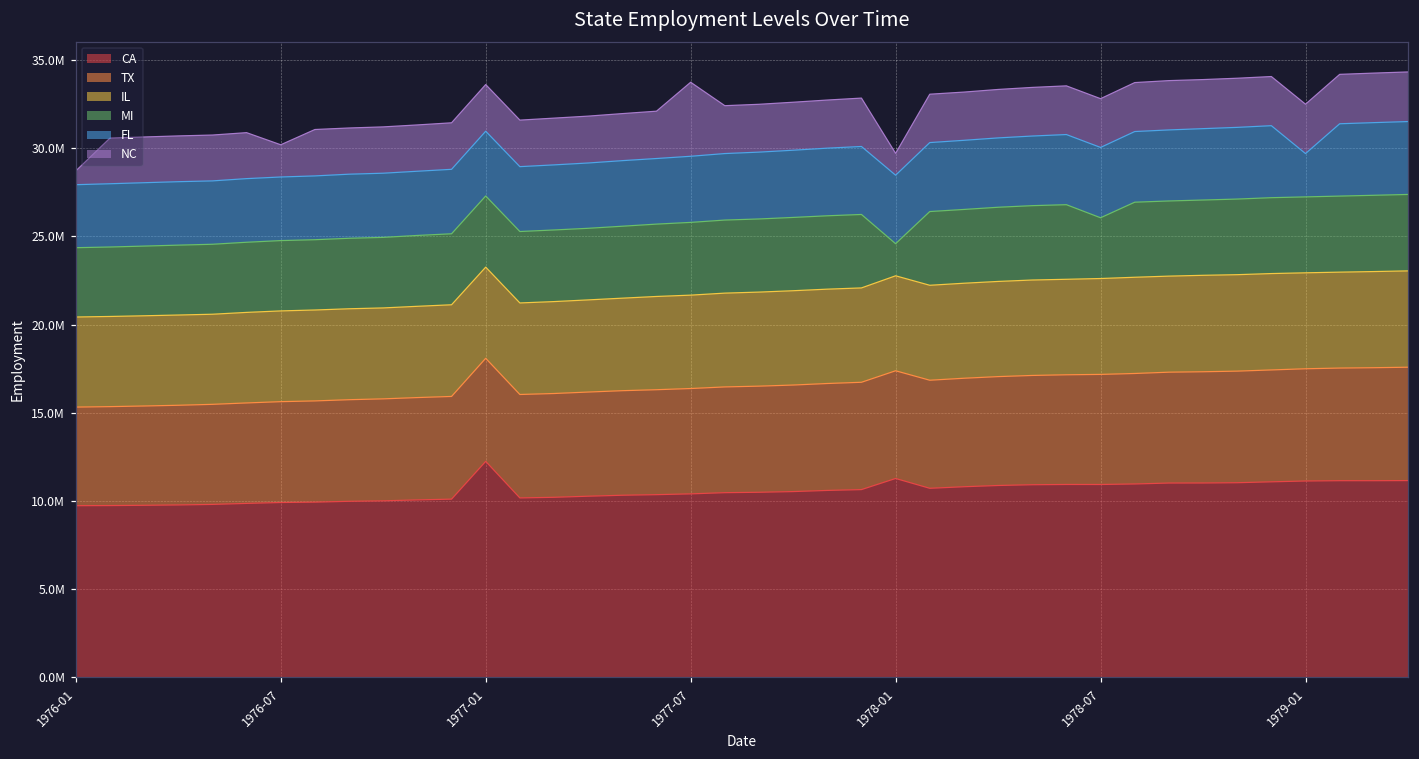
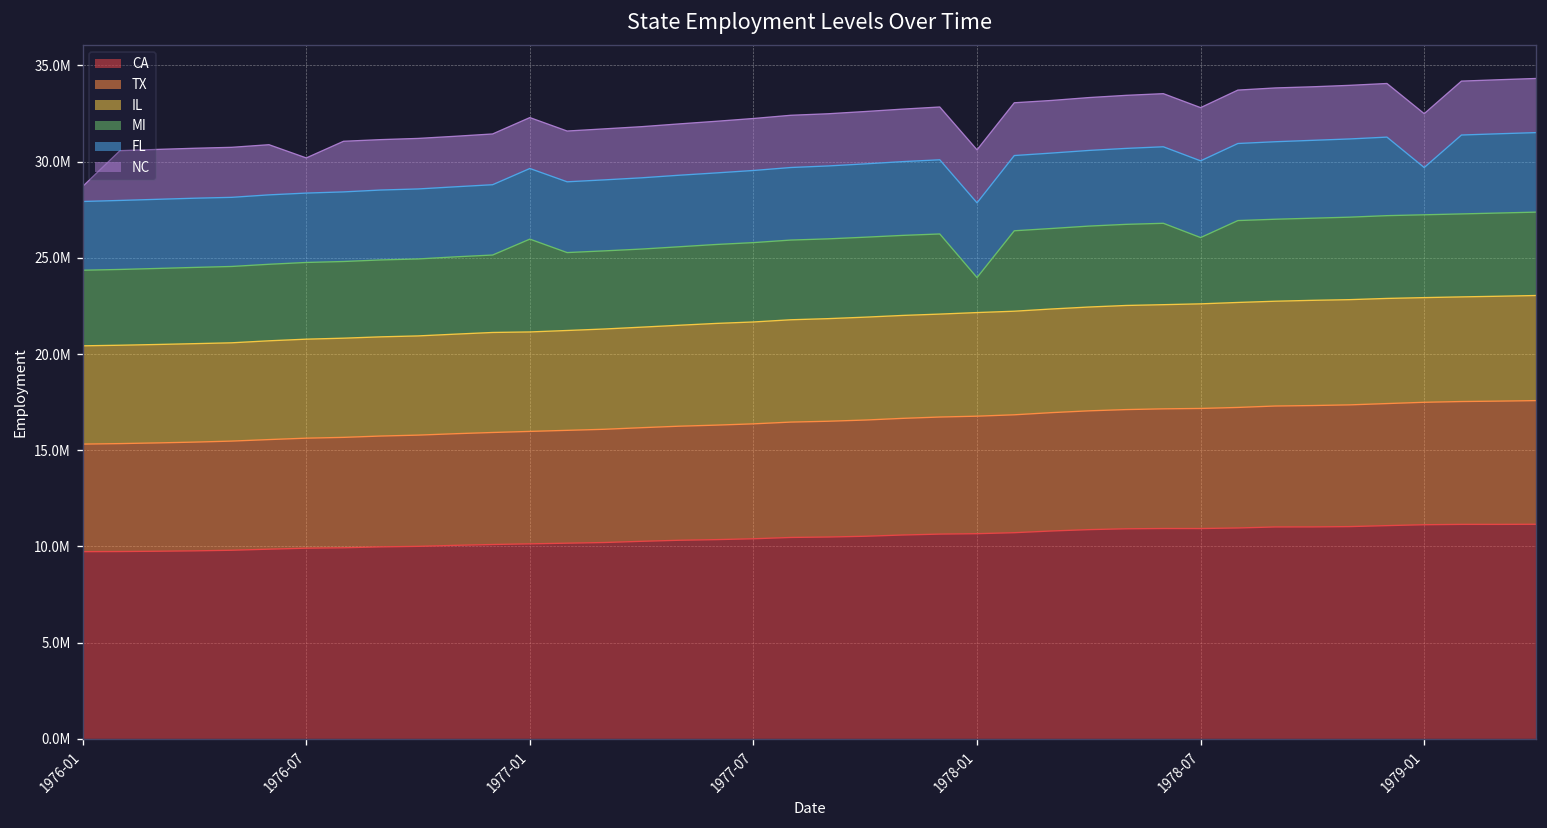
CA, 1977-01: 12200000 -> 10100000
MI, 1977-01: 4000000 -> 4800000
NC, 1977-07: 4200000 -> 2700000
CA, 1978-01: 11300000 -> 10700000
NC, 1978-01: 1200000 -> 2800000
